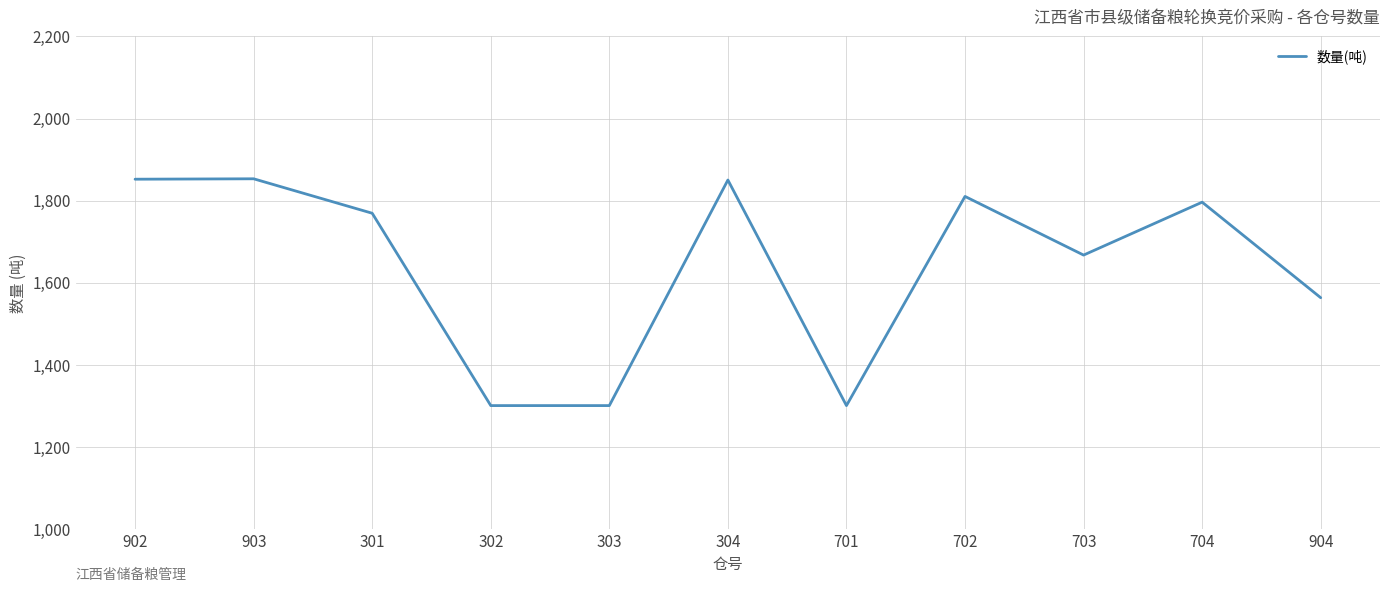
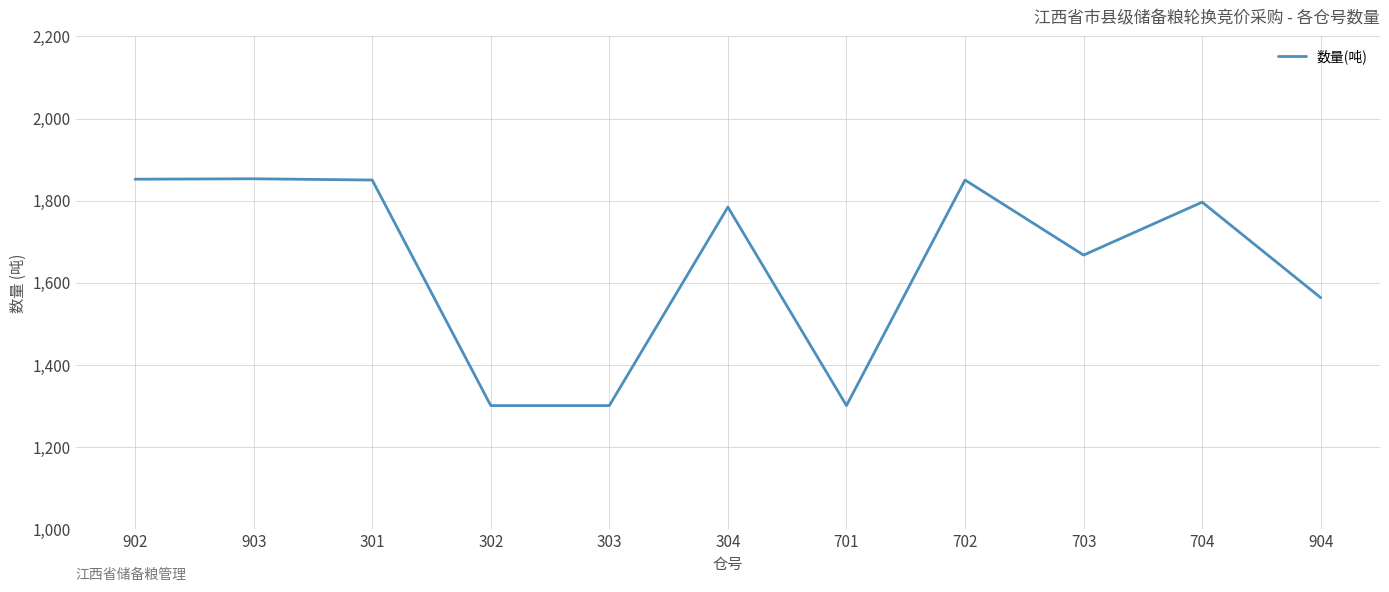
301: 1,770 -> 1,850
304: 1,850 -> 1,780
702: 1,810 -> 1,850
